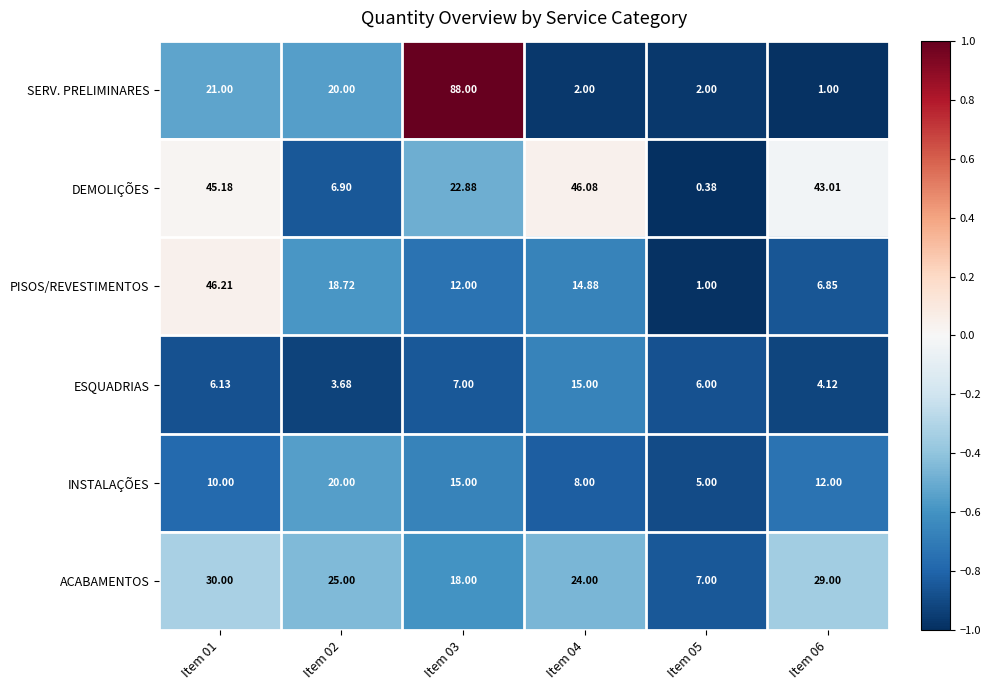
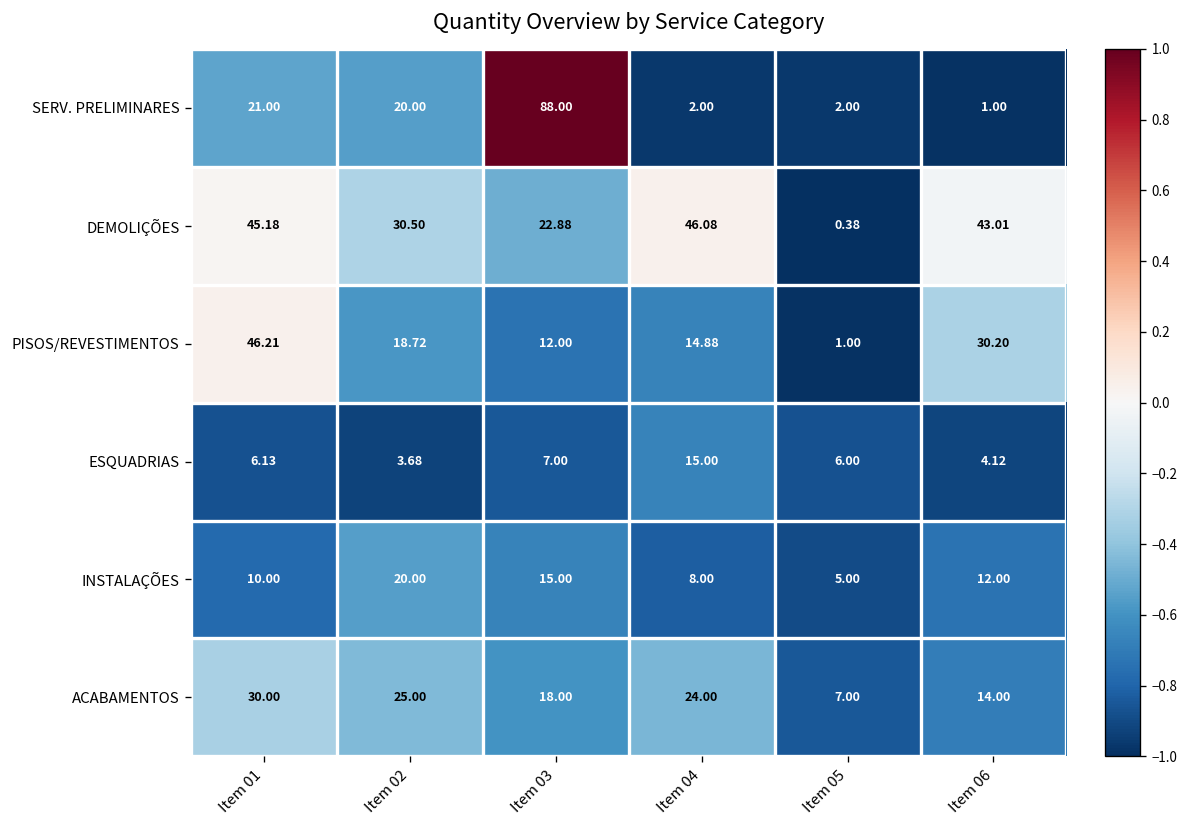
DEMOLIÇÕES, Item 02: 6.90 -> 30.50
PISOS/REVESTIMENTOS, Item 06: 6.85 -> 30.20
ACABAMENTOS, Item 06: 29.00 -> 14.00
